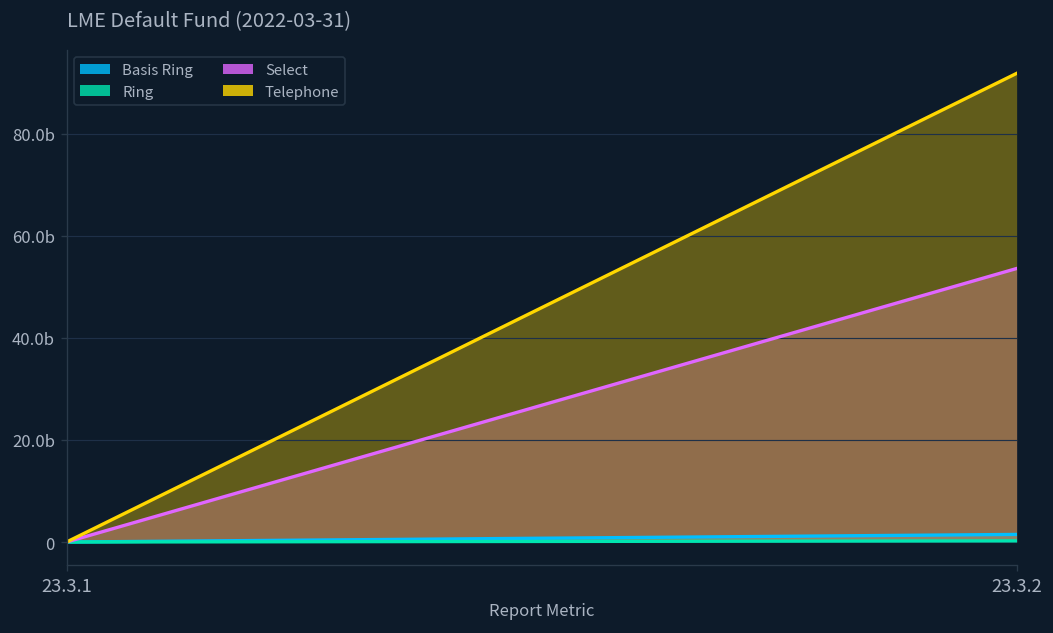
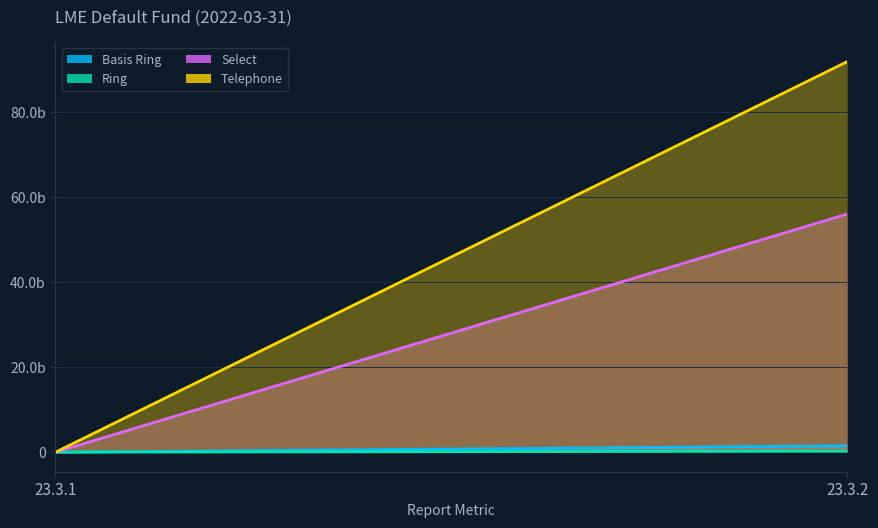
Select, 23.3.2: 54b -> 56b
